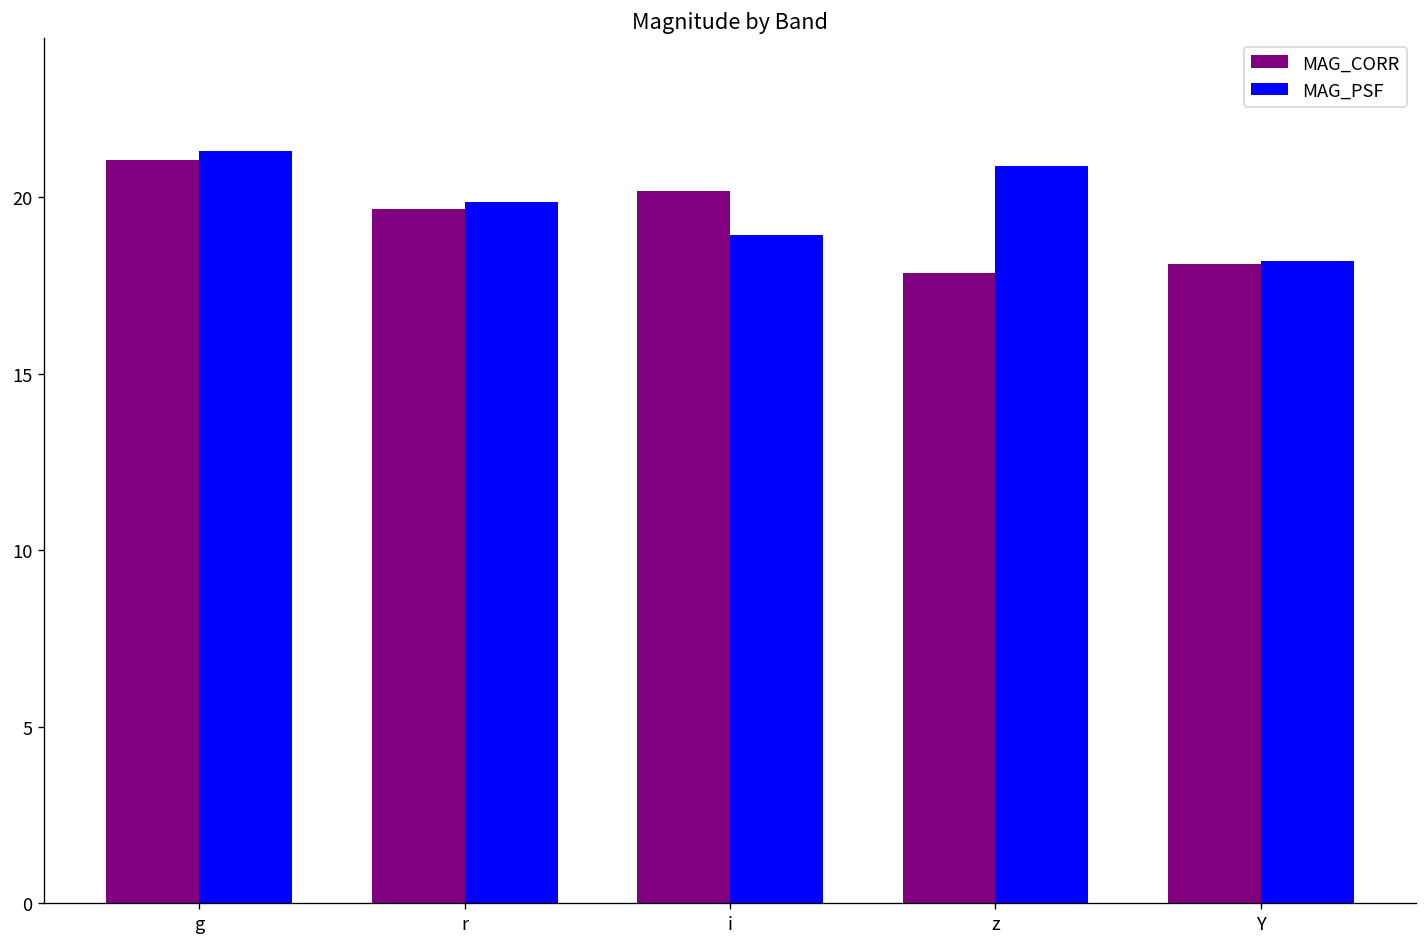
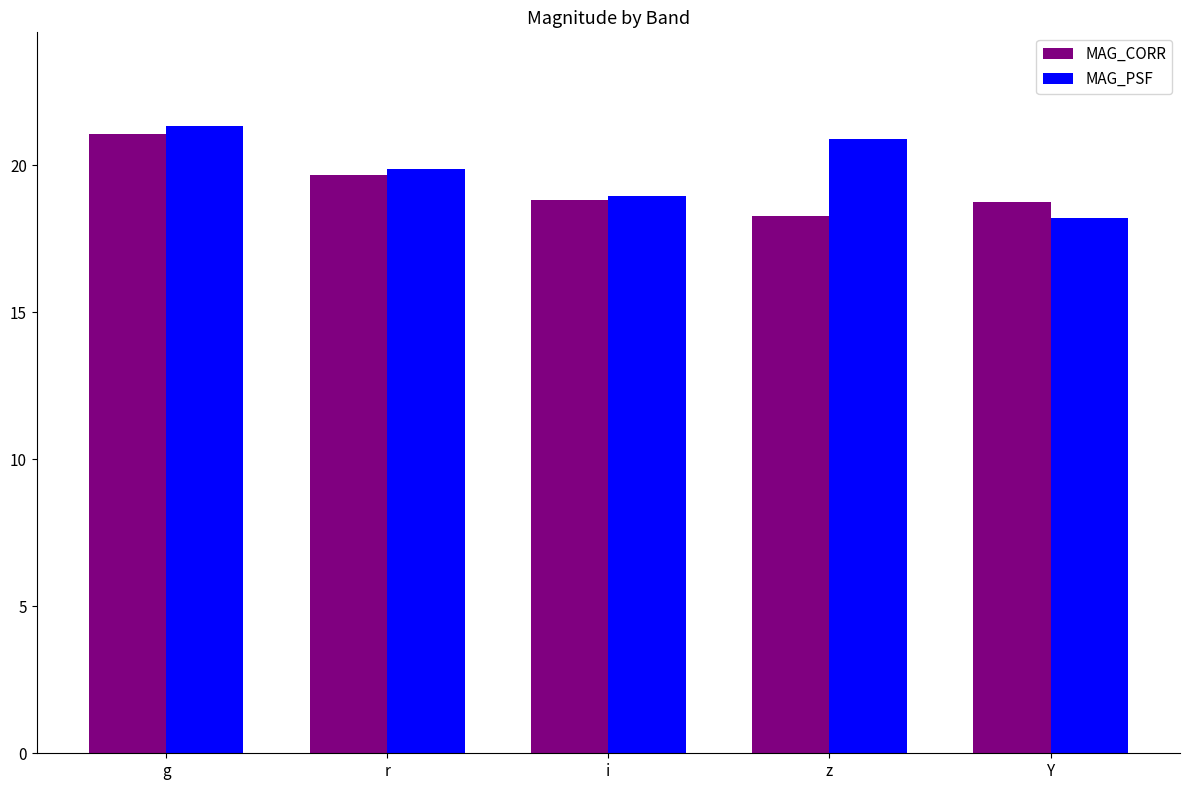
MAG_CORR, i: 20.2 -> 18.8
MAG_CORR, z: 17.9 -> 18.3
MAG_CORR, Y: 18.1 -> 18.8
